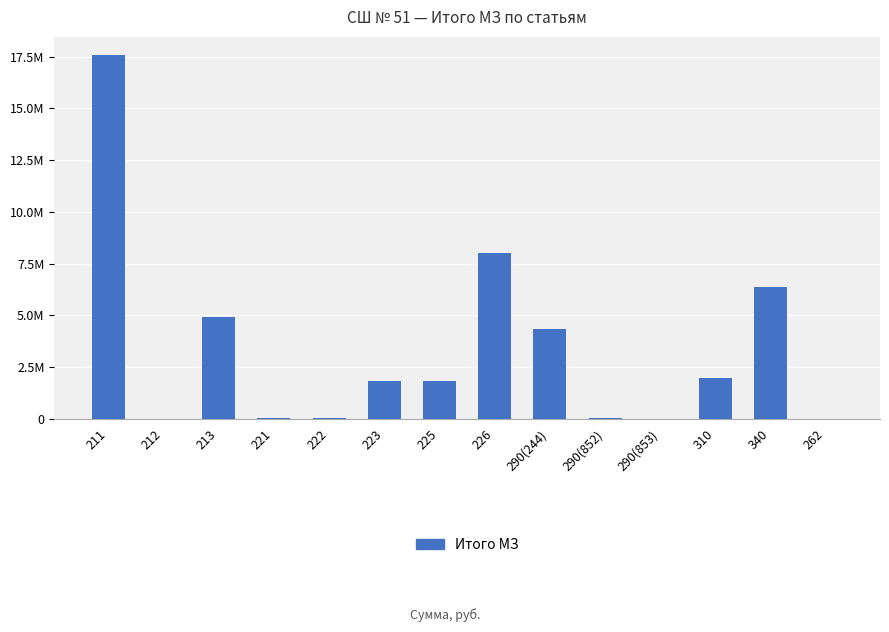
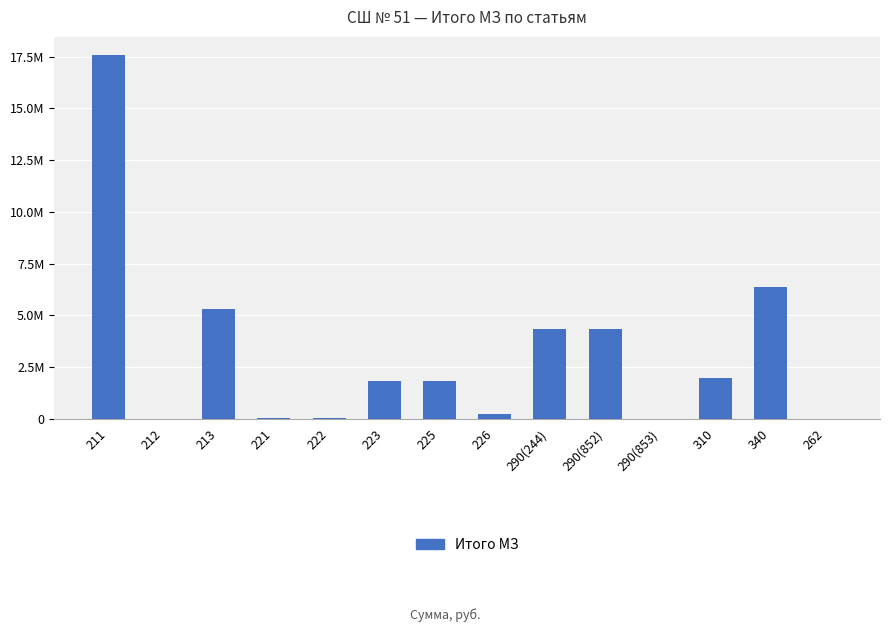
213: 4900000 -> 5300000
226: 8000000 -> 200000
290(852): 0 -> 4300000
